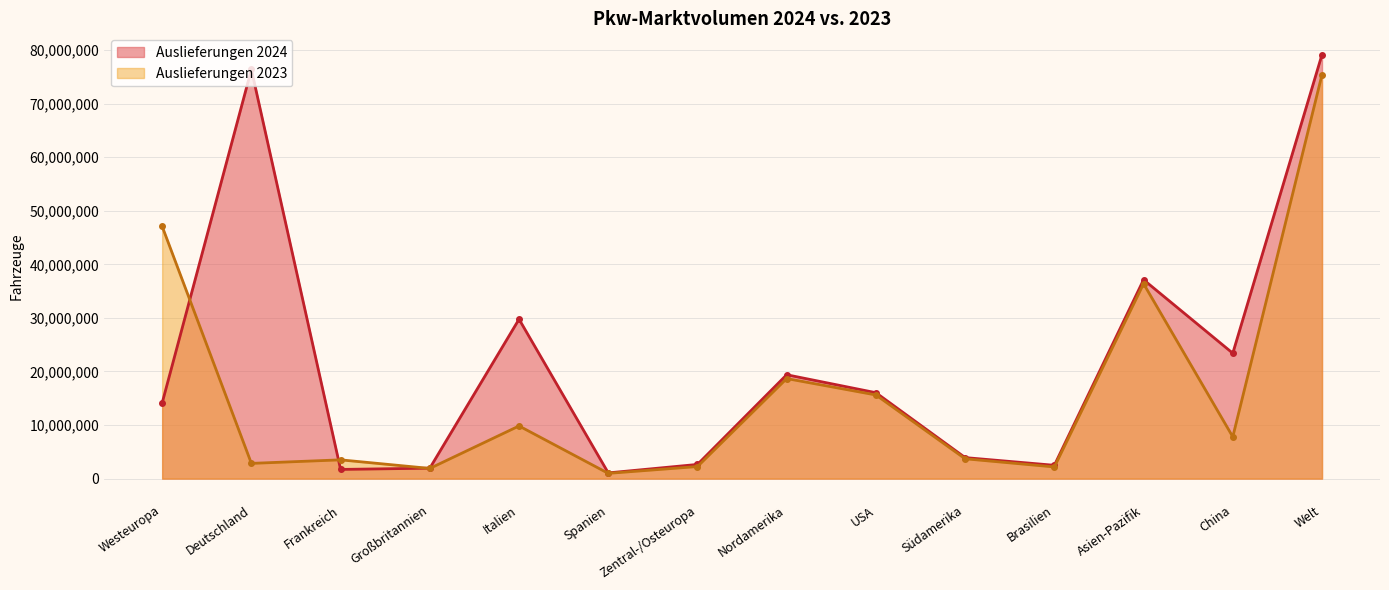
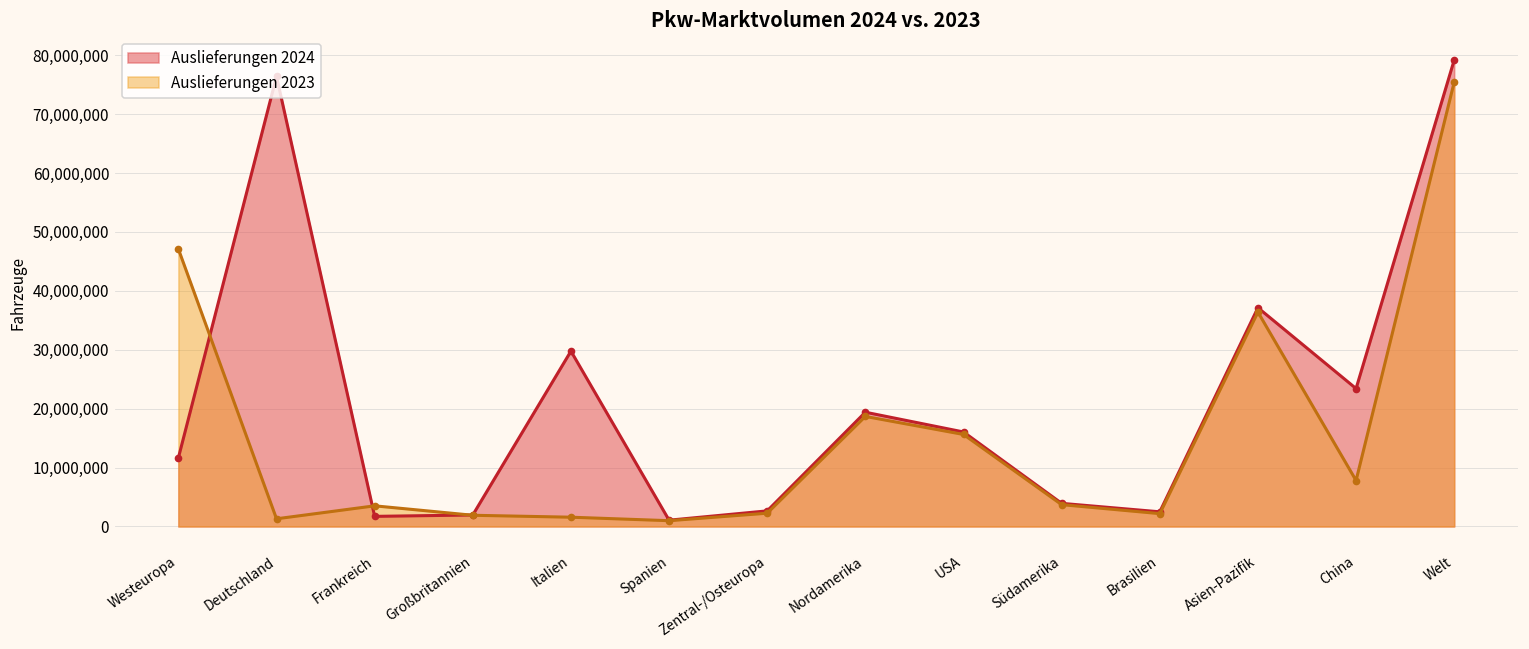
Auslieferungen 2024, Westeuropa: 14,000,000 -> 12,000,000
Auslieferungen 2023, Deutschland: 3,000,000 -> 1,000,000
Auslieferungen 2023, Italien: 10,000,000 -> 2,000,000
